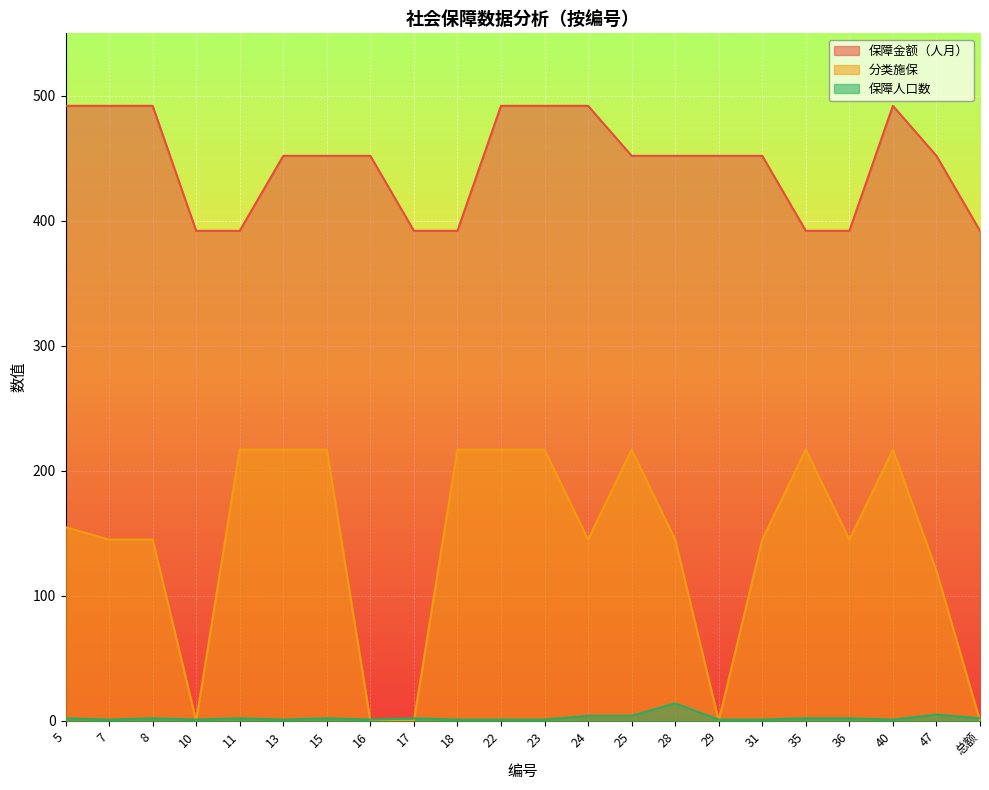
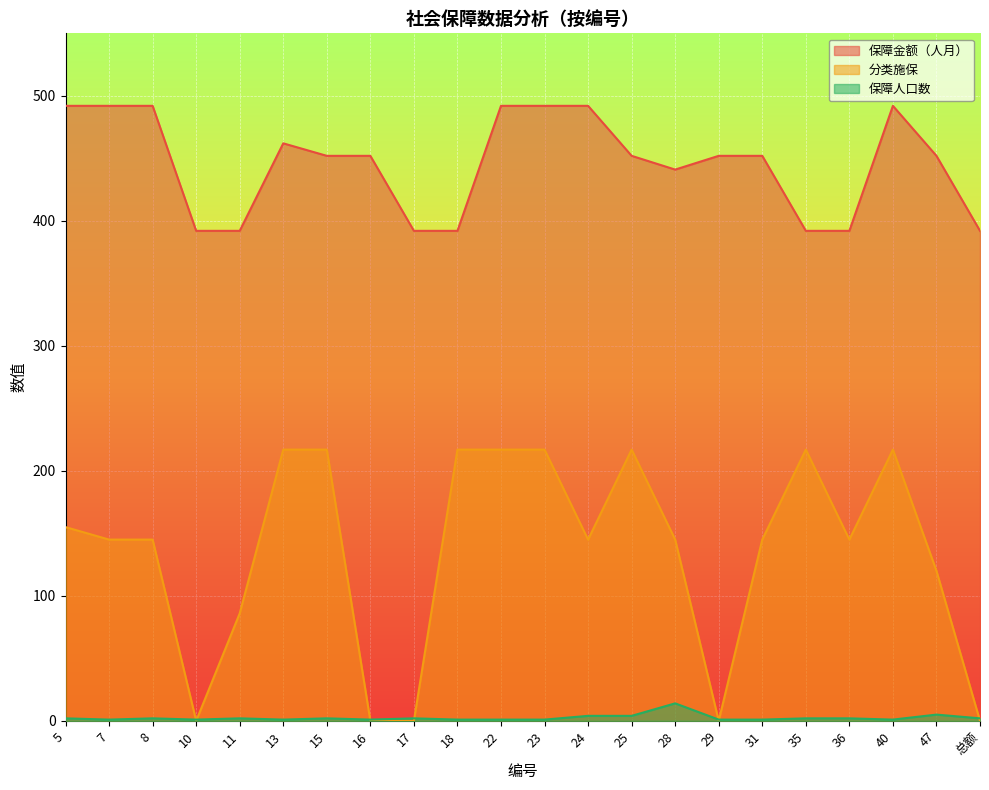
分类施保, 11: 217 -> 86
保障金额（人月）, 13: 452 -> 462
保障金额（人月）, 28: 452 -> 441
